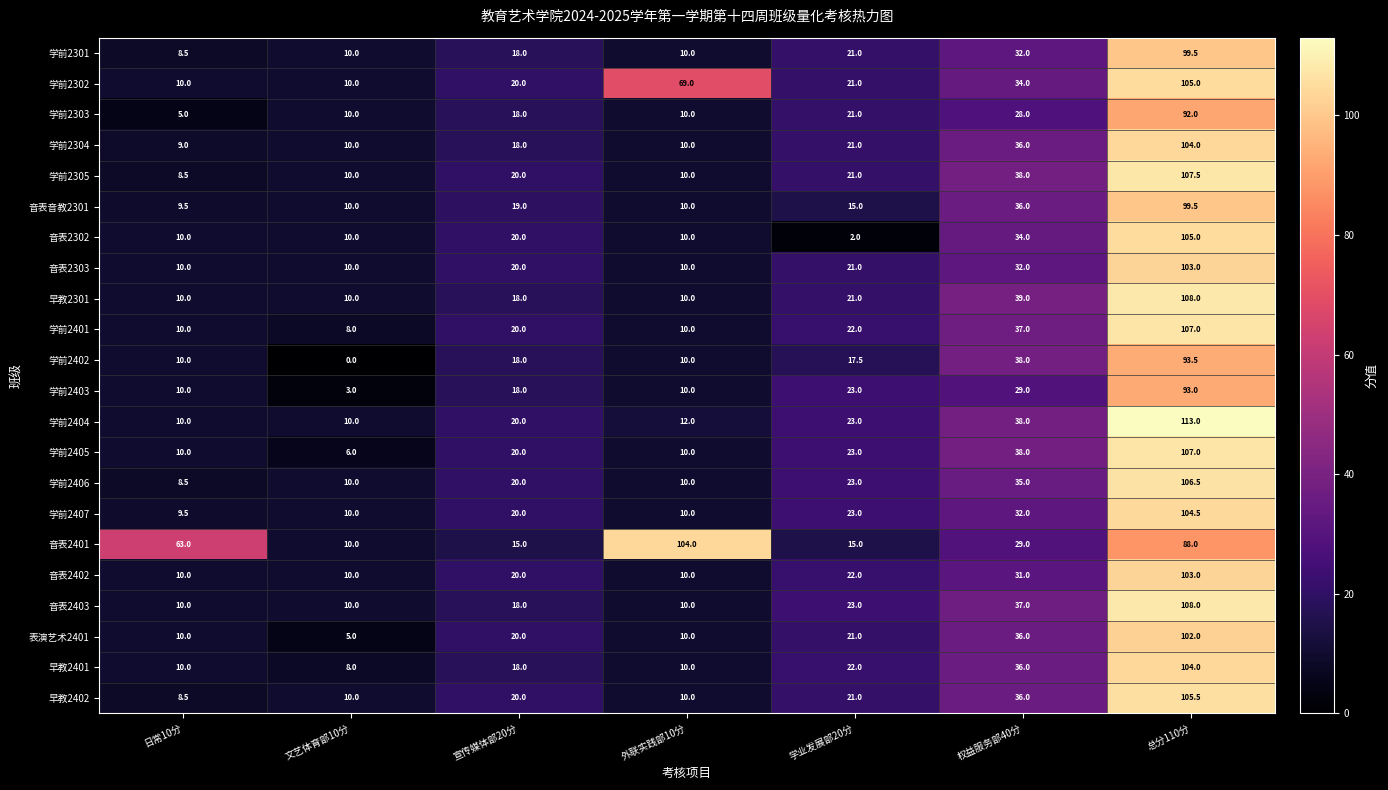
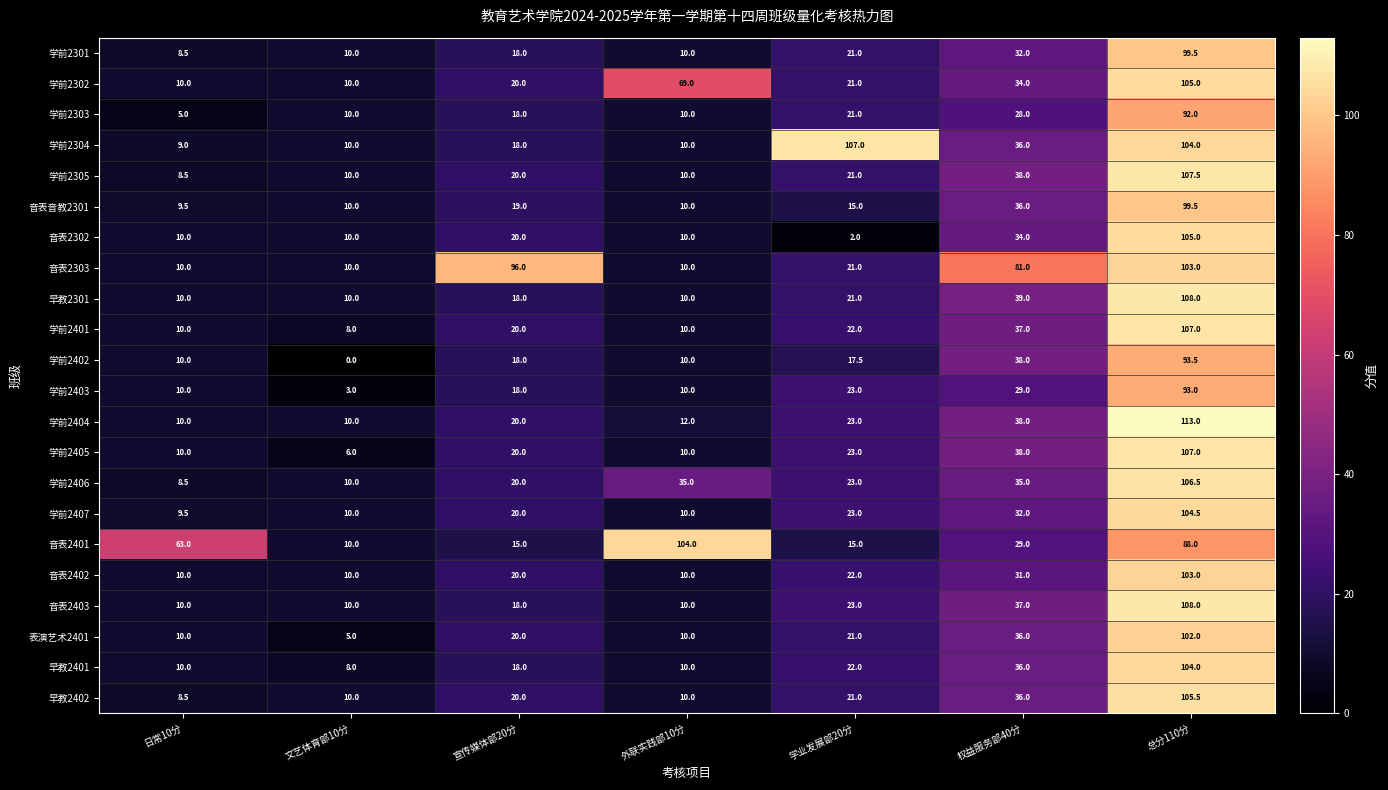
学前2304, 学业发展部20分: 21.0 -> 107.0
音表2303, 宣传媒体部20分: 20.0 -> 96.0
音表2303, 权益服务部40分: 32.0 -> 81.0
学前2406, 外联实践部10分: 10.0 -> 35.0
